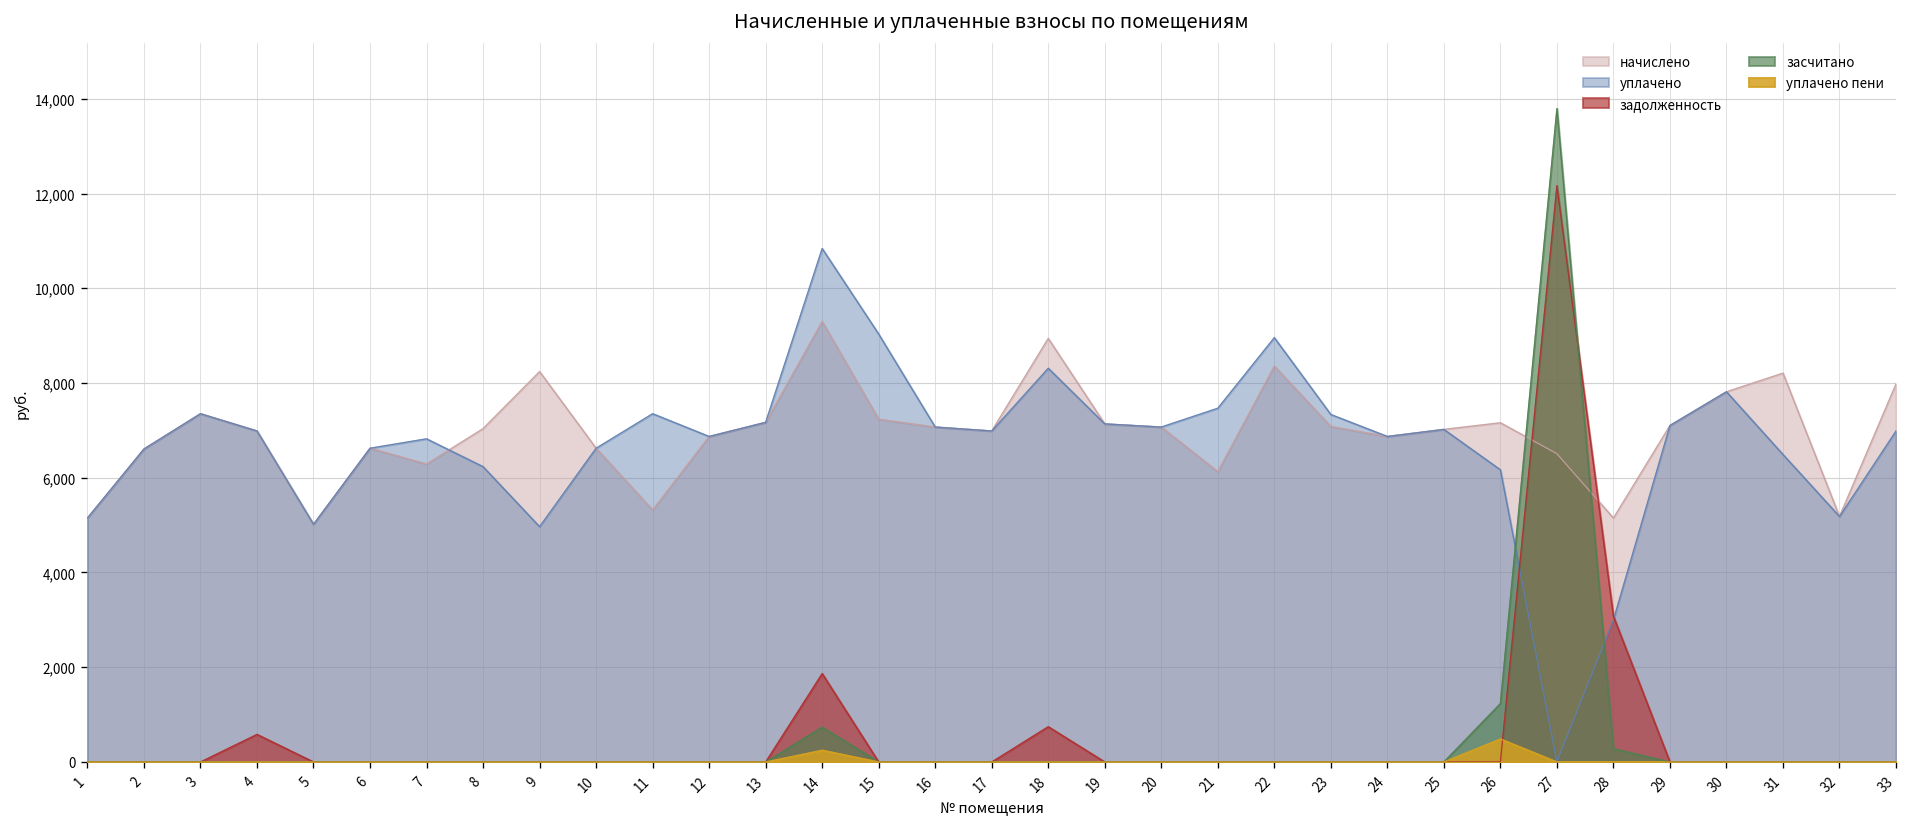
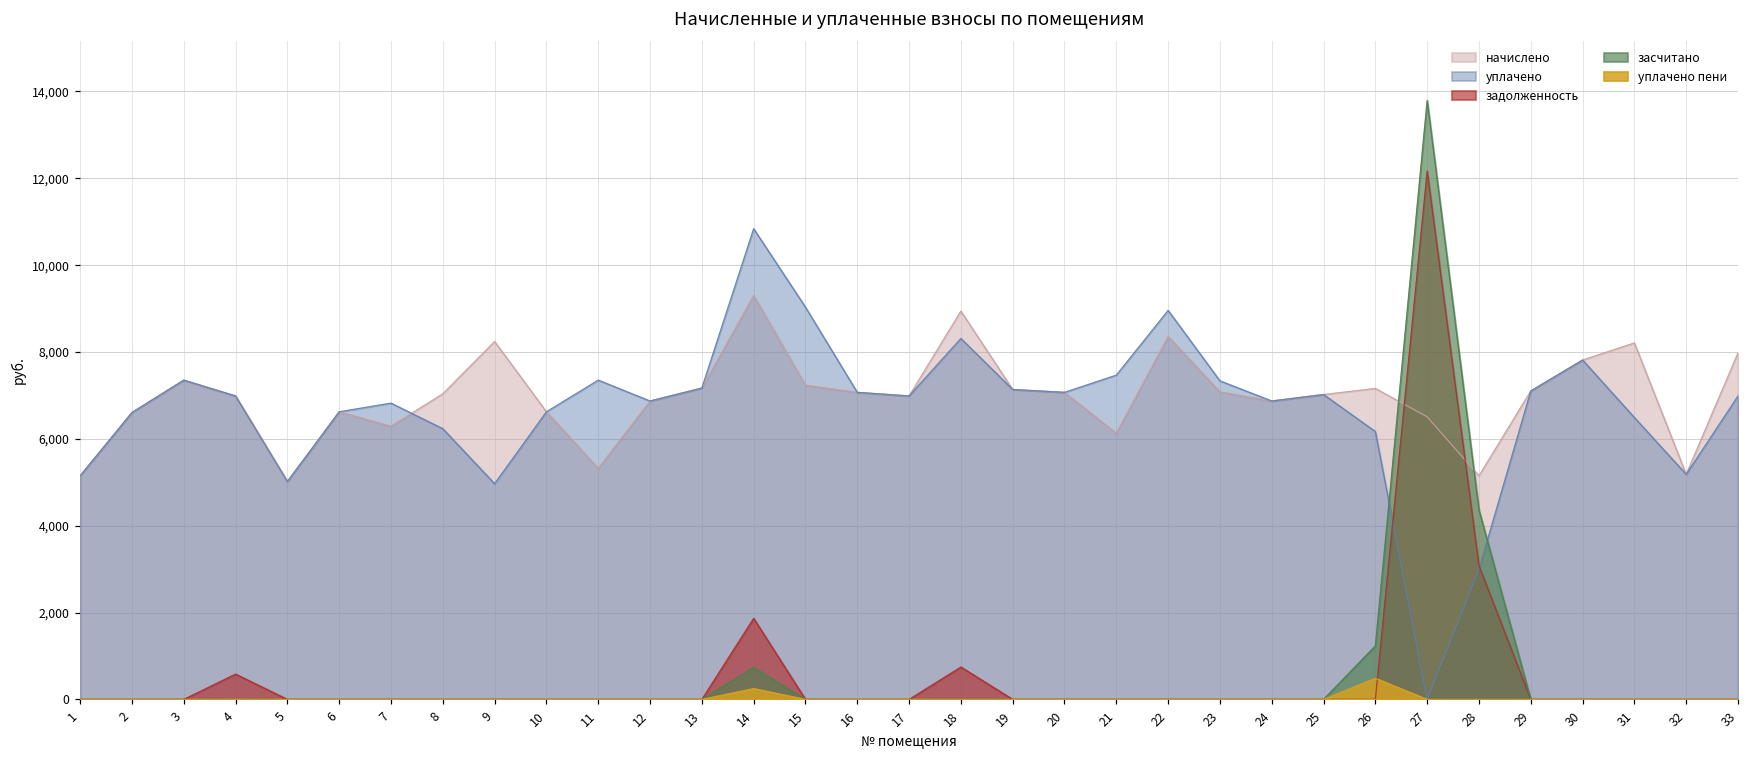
засчитано, 28: 300 -> 4,400
